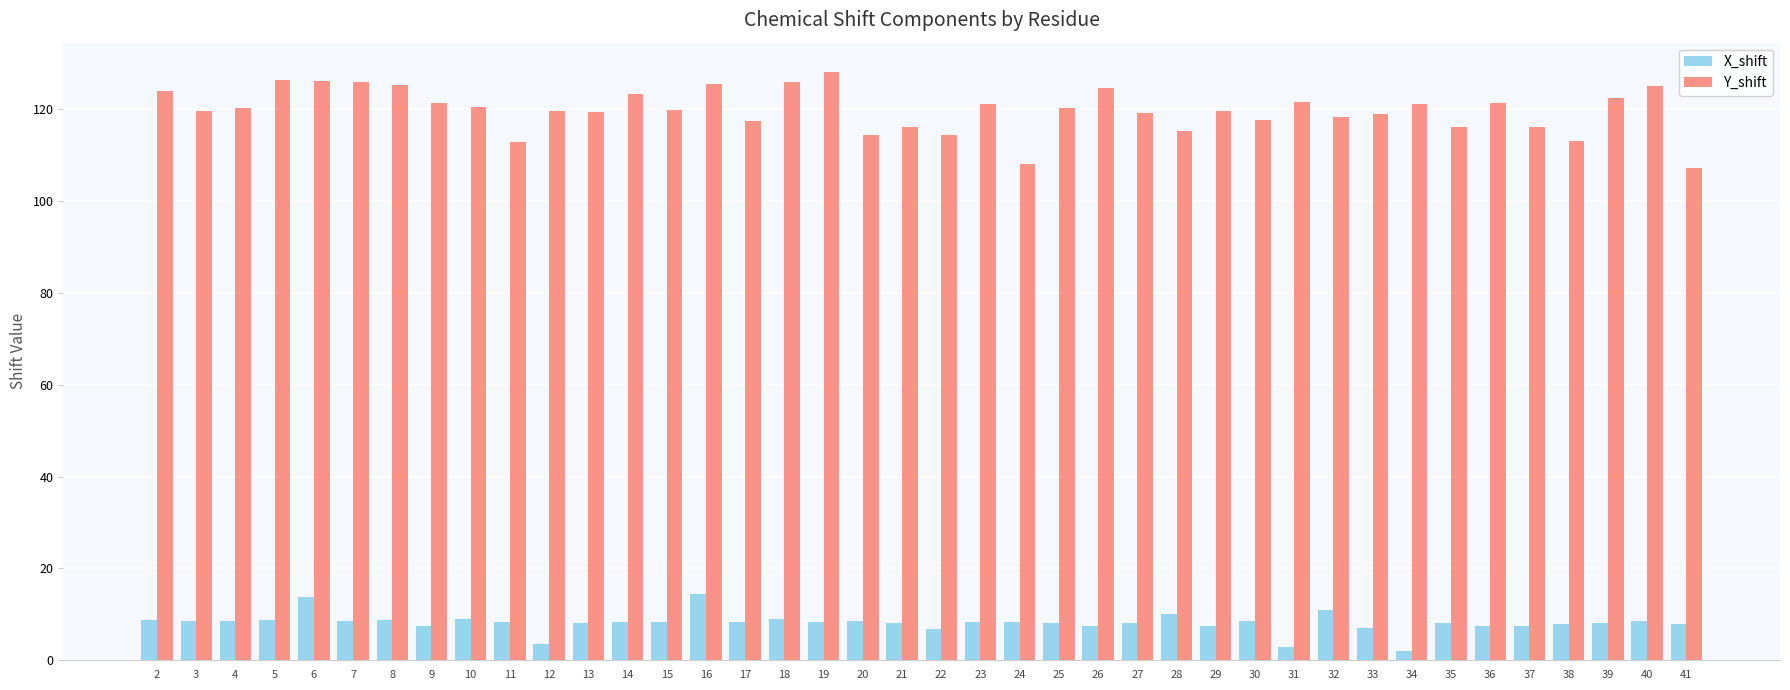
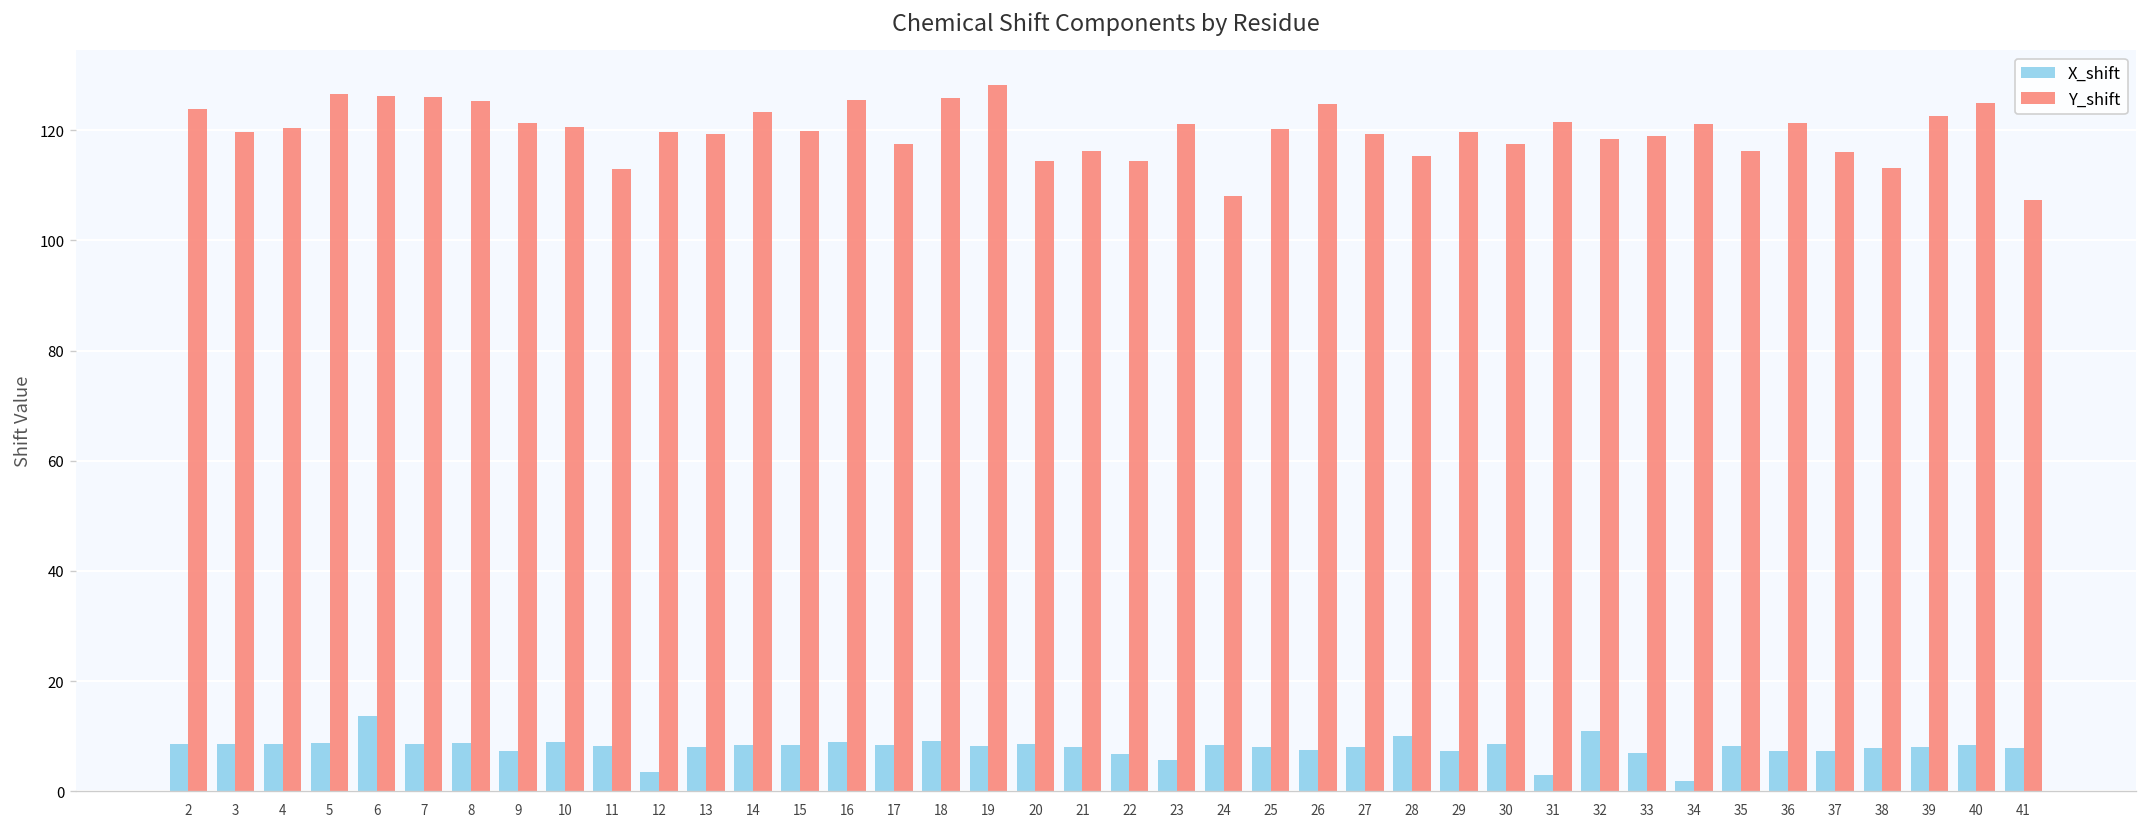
X_shift, 16: 14 -> 9
X_shift, 23: 8 -> 6
